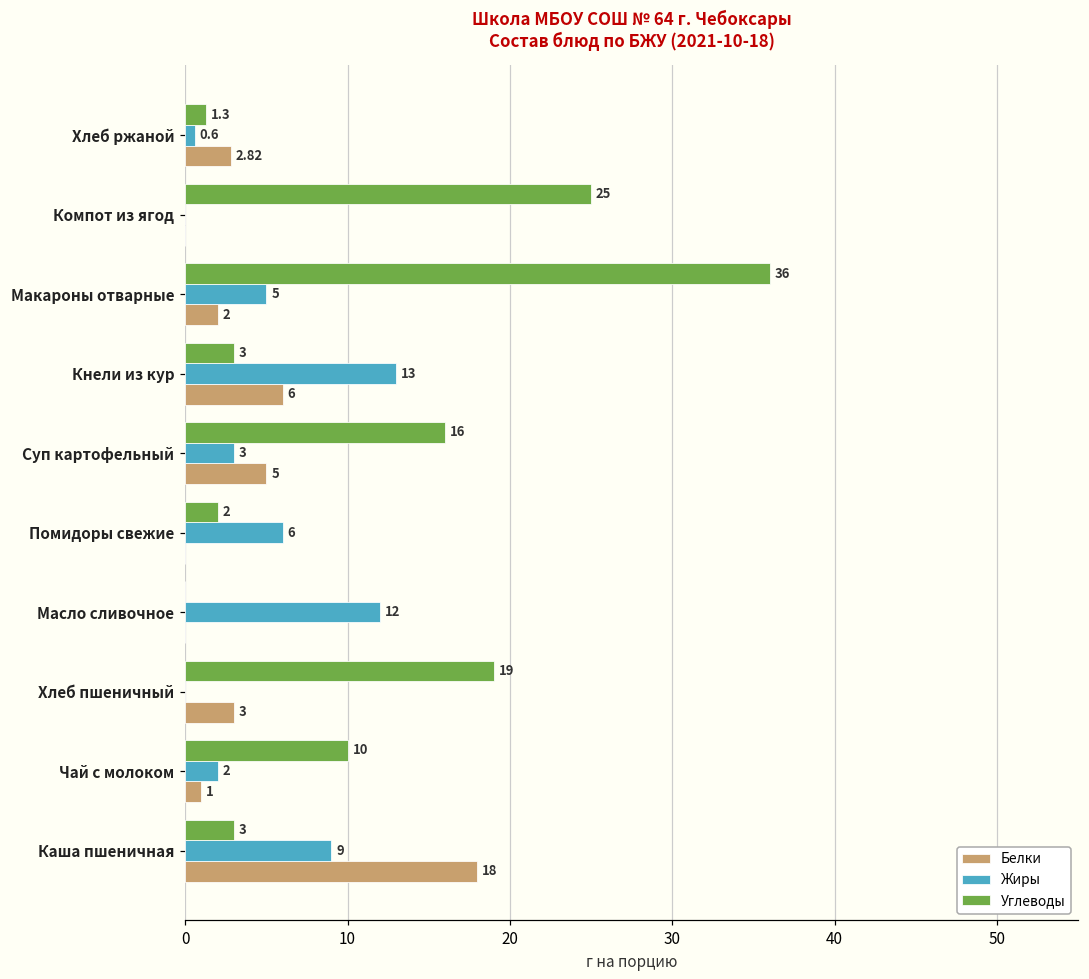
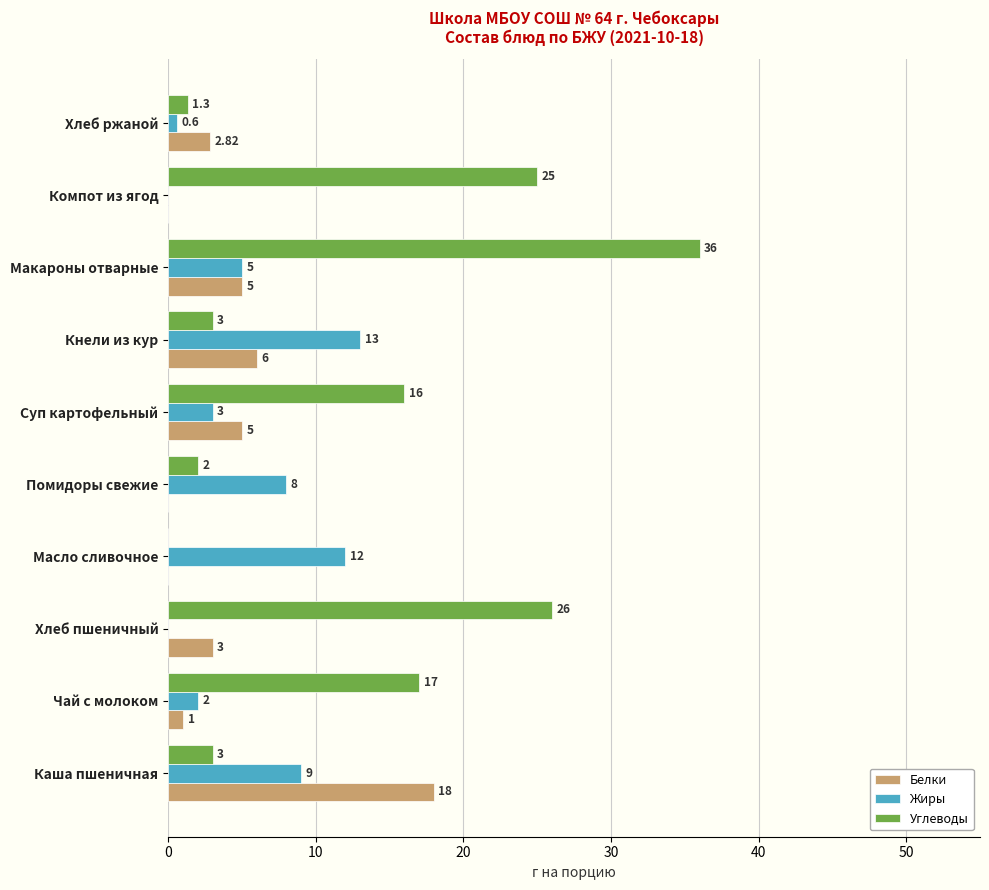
Белки, Макароны отварные: 2 -> 5
Жиры, Помидоры свежие: 6 -> 8
Углеводы, Хлеб пшеничный: 19 -> 26
Углеводы, Чай с молоком: 10 -> 17
